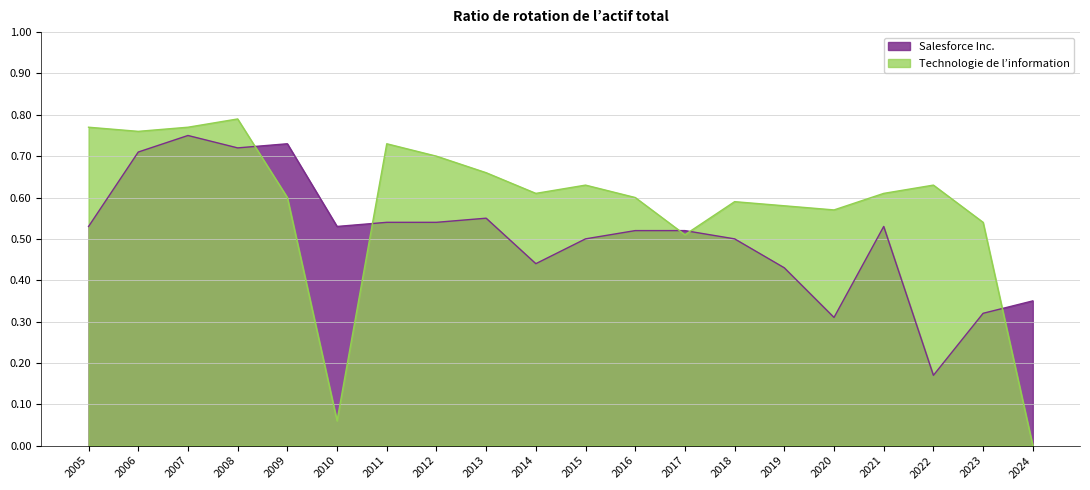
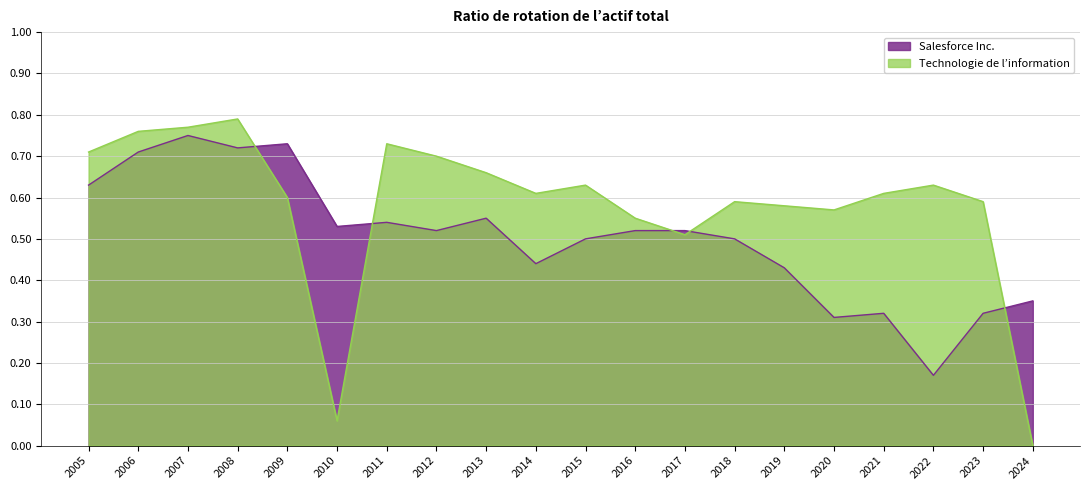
Salesforce Inc., 2005: 0.53 -> 0.63
Technologie de l’information, 2005: 0.77 -> 0.71
Salesforce Inc., 2012: 0.54 -> 0.52
Technologie de l’information, 2016: 0.60 -> 0.55
Salesforce Inc., 2021: 0.53 -> 0.32
Technologie de l’information, 2023: 0.54 -> 0.59
